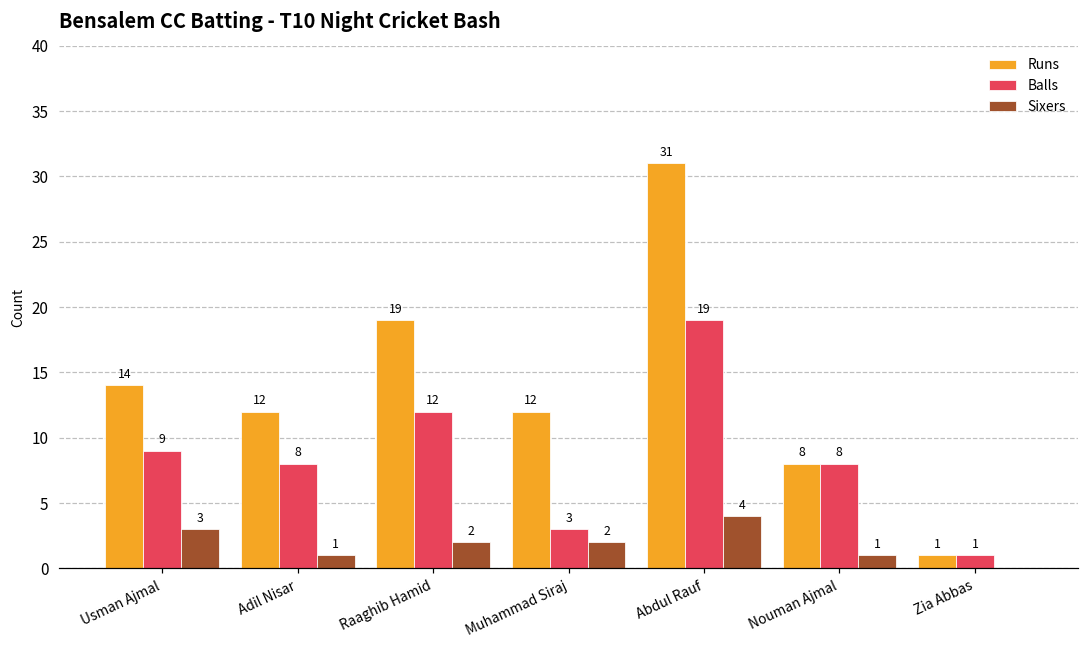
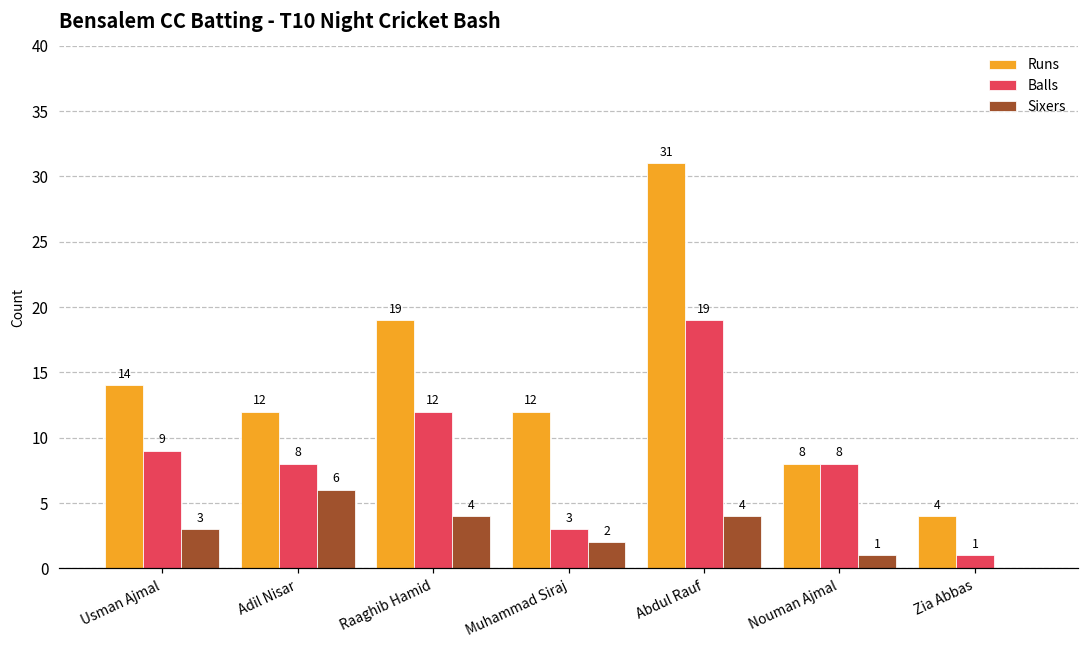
Sixers, Adil Nisar: 1 -> 6
Sixers, Raaghib Hamid: 2 -> 4
Runs, Zia Abbas: 1 -> 4
